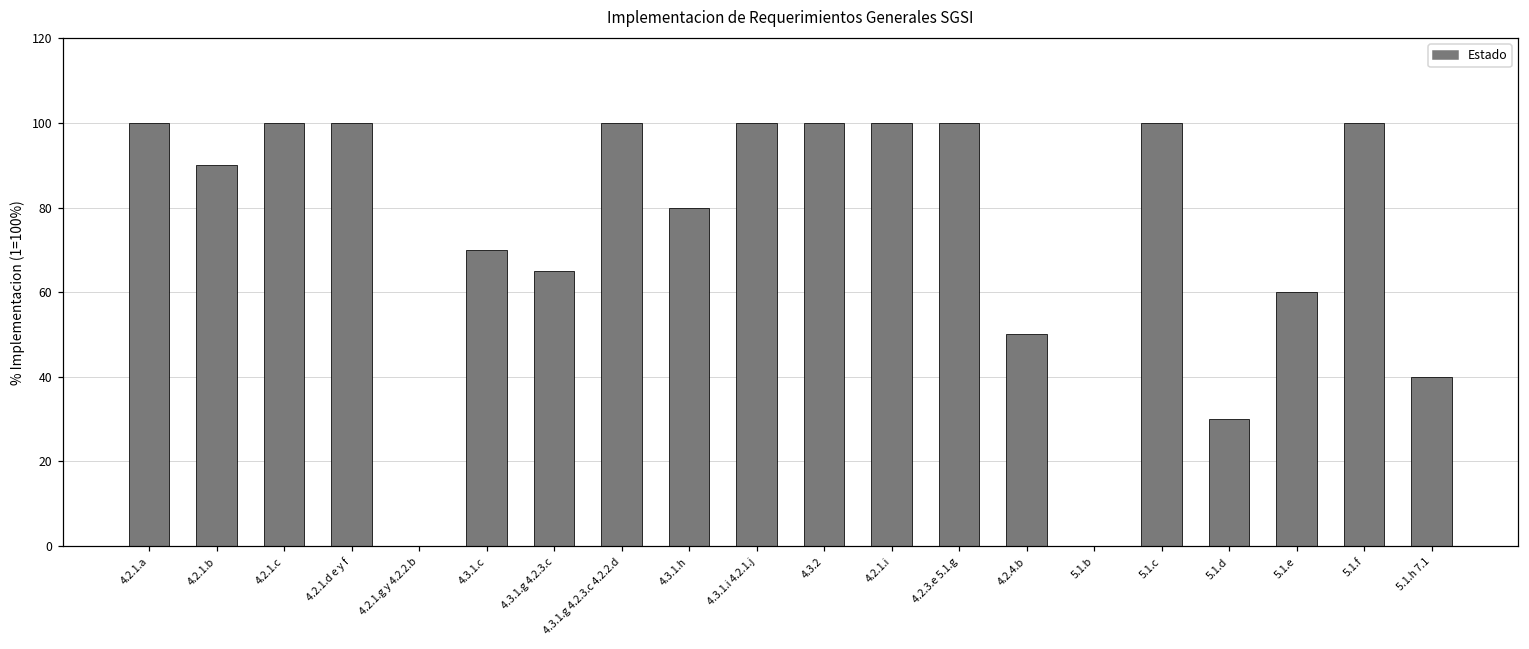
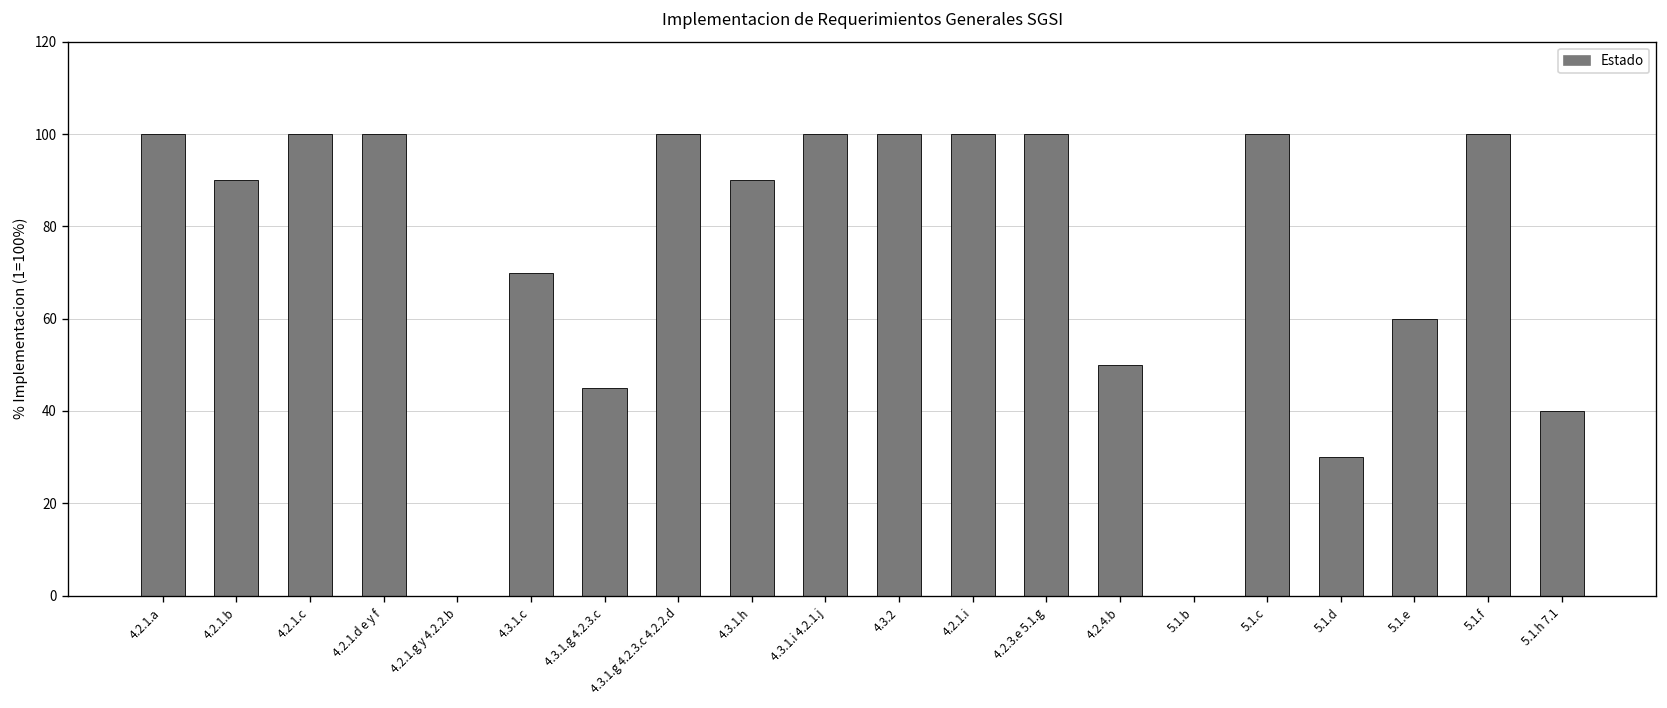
4.3.1.g 4.2.3.c: 65 -> 45
4.3.1.h: 80 -> 90
